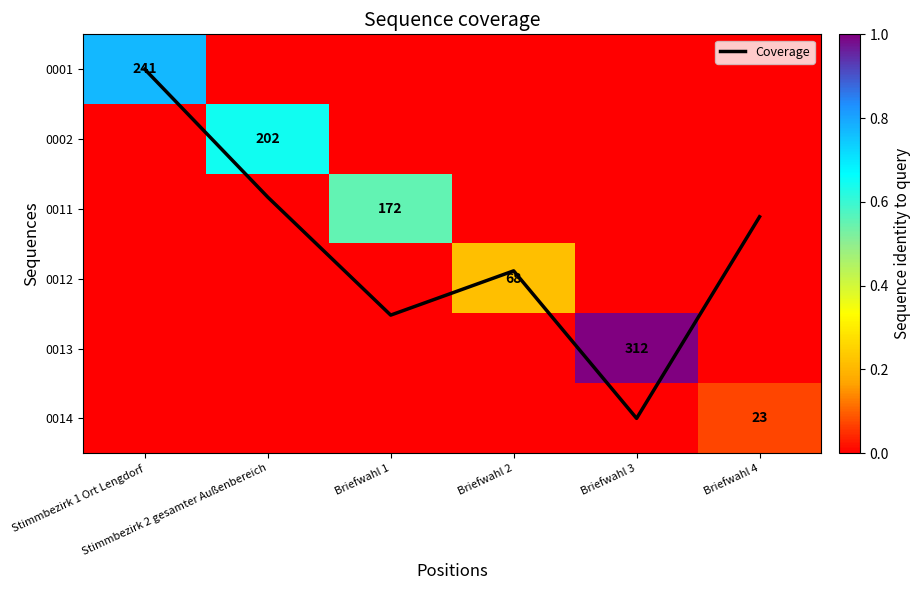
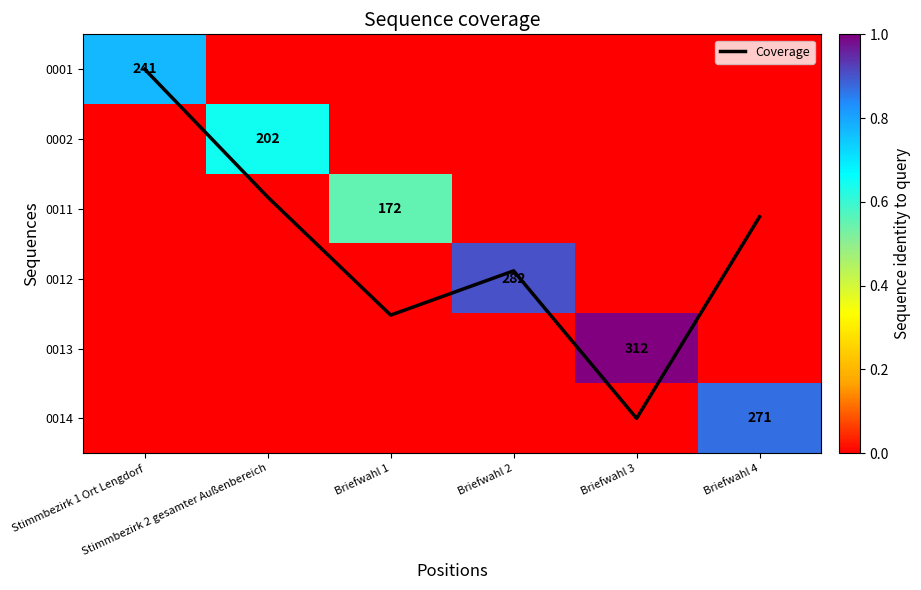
0012, Briefwahl 2: 68 -> 282
0014, Briefwahl 4: 23 -> 271
